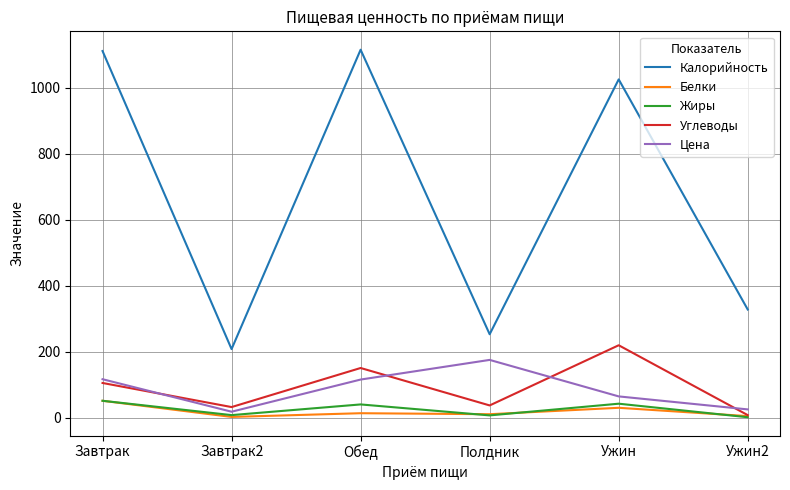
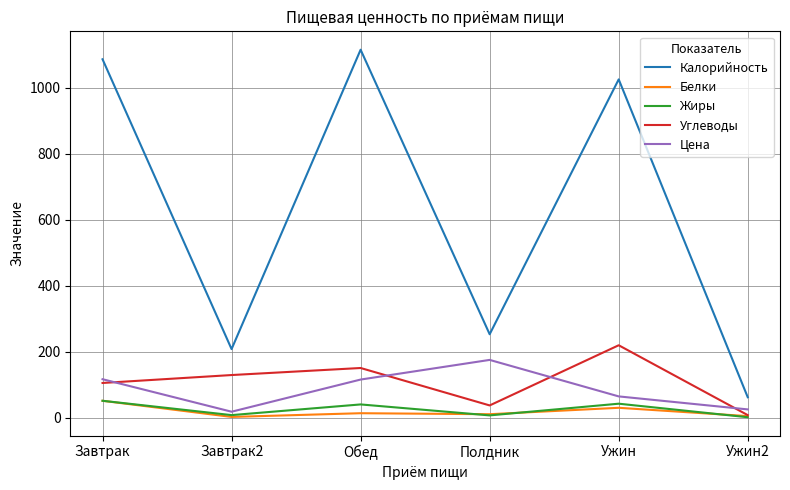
Калорийность, Завтрак: 1110 -> 1090
Углеводы, Завтрак2: 30 -> 130
Калорийность, Ужин2: 330 -> 60
